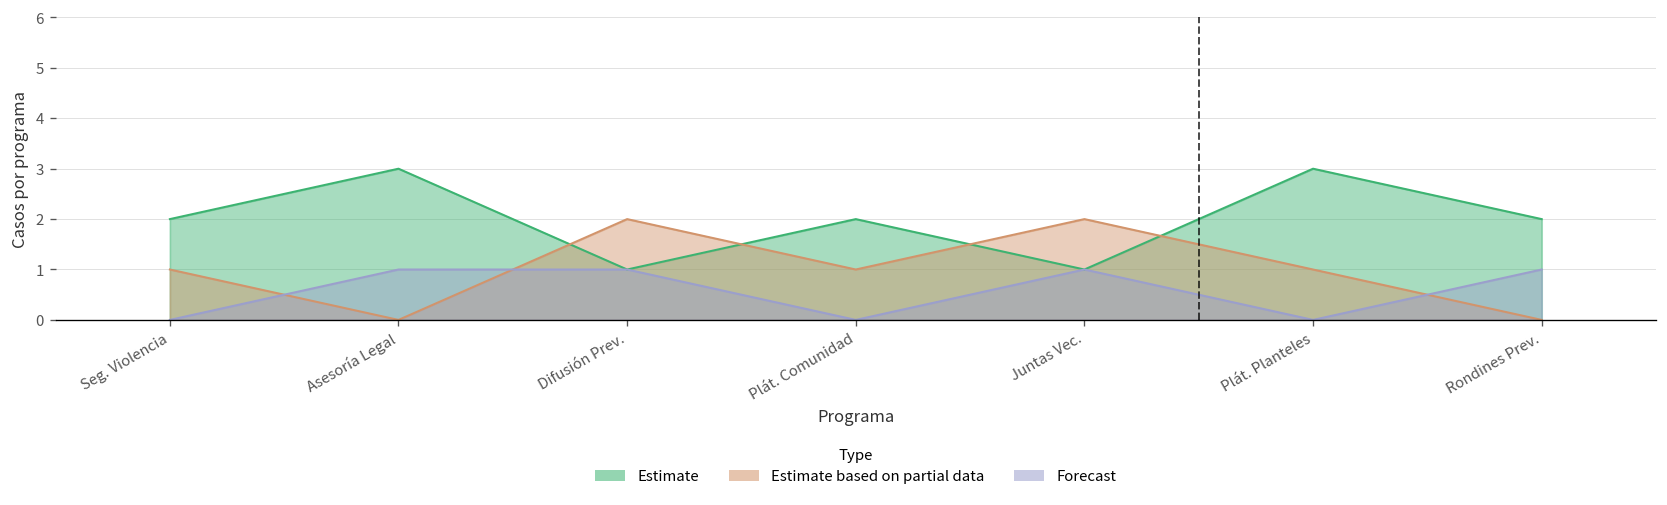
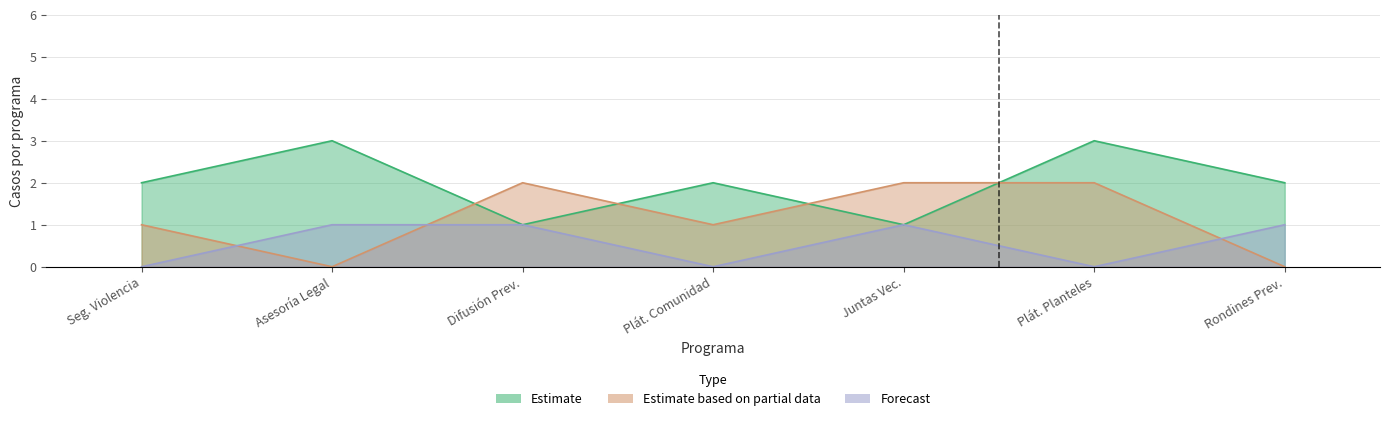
Estimate based on partial data, Plát. Planteles: 1 -> 2
